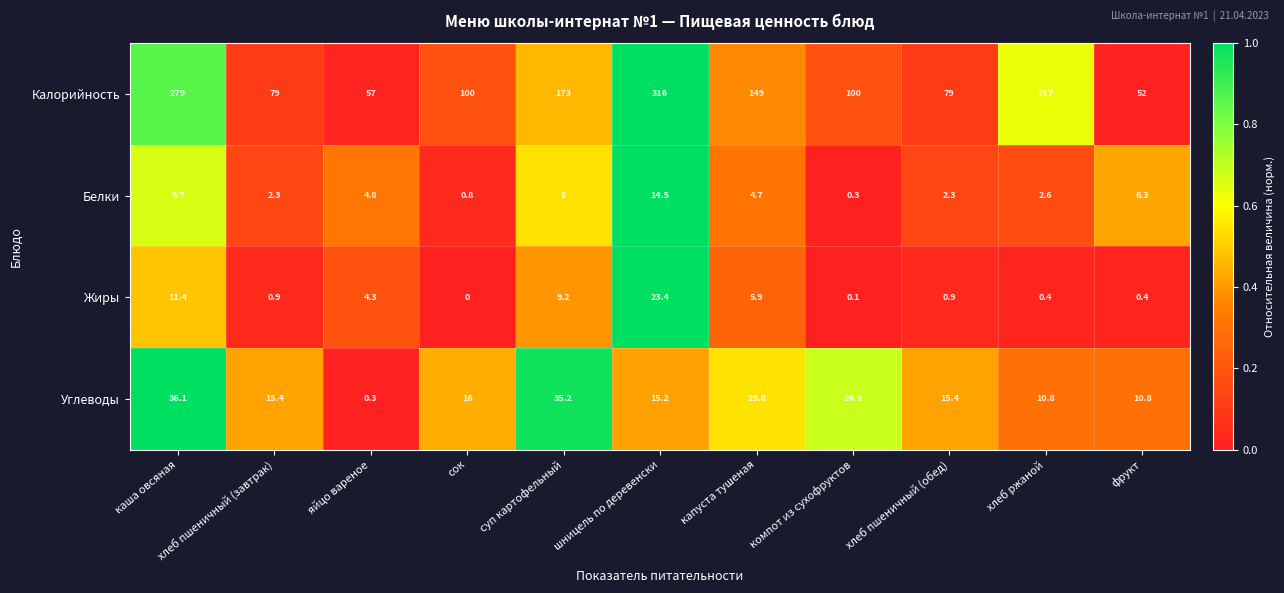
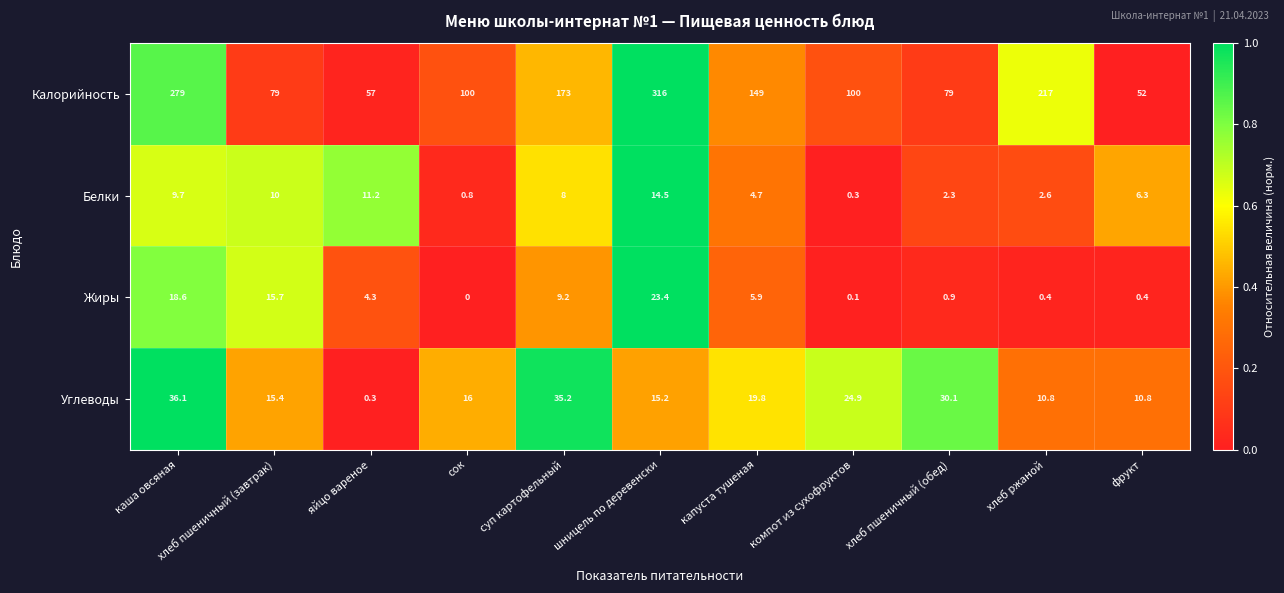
Белки, хлеб пшеничный (завтрак): 2.3 -> 10
Белки, яйцо вареное: 4.8 -> 11.2
Жиры, каша овсяная: 11.4 -> 18.6
Жиры, хлеб пшеничный (завтрак): 0.9 -> 15.7
Углеводы, хлеб пшеничный (обед): 15.4 -> 30.1
